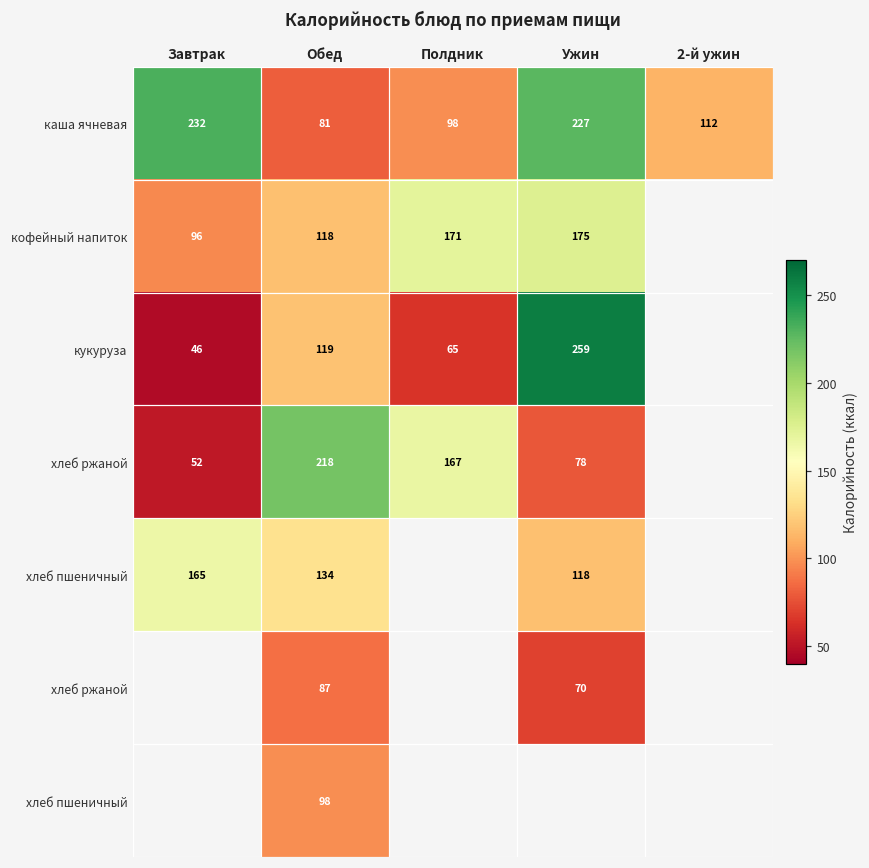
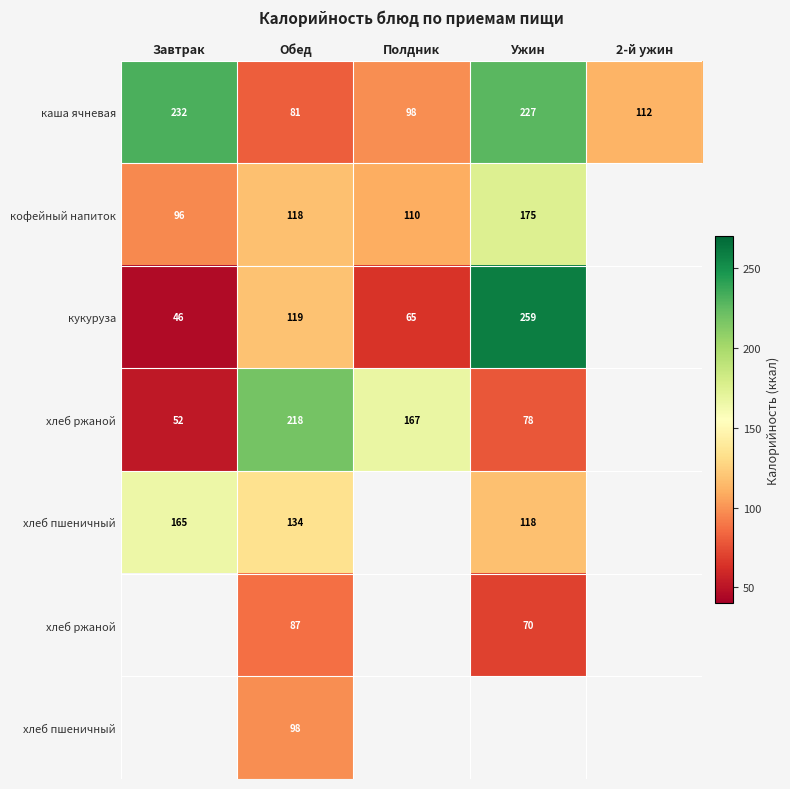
кофейный напиток, Полдник: 171 -> 110
